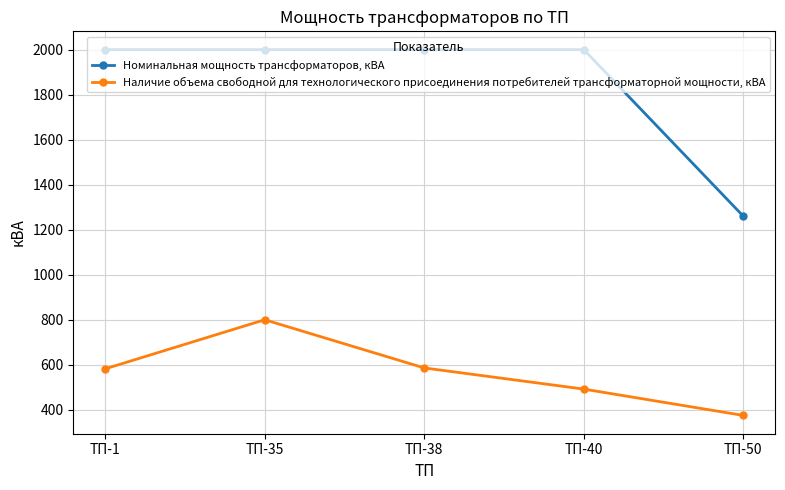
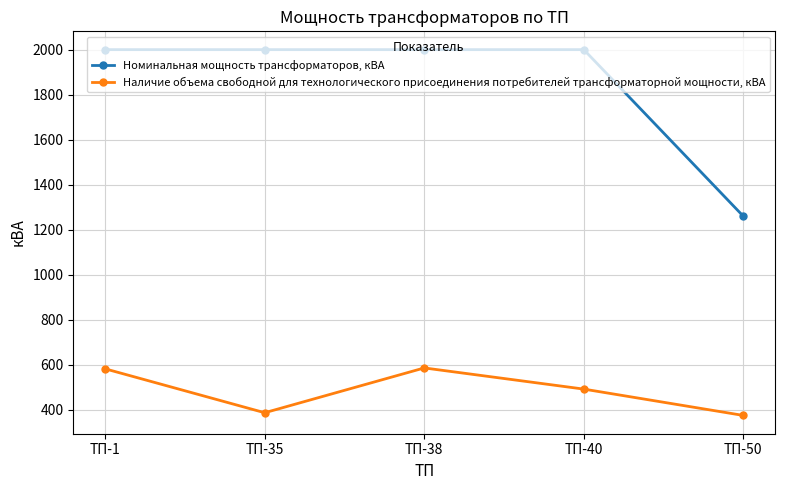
Наличие объема свободной для технологического присоединения потребителей трансформаторной мощности, кВА, ТП-35: 800 -> 390
